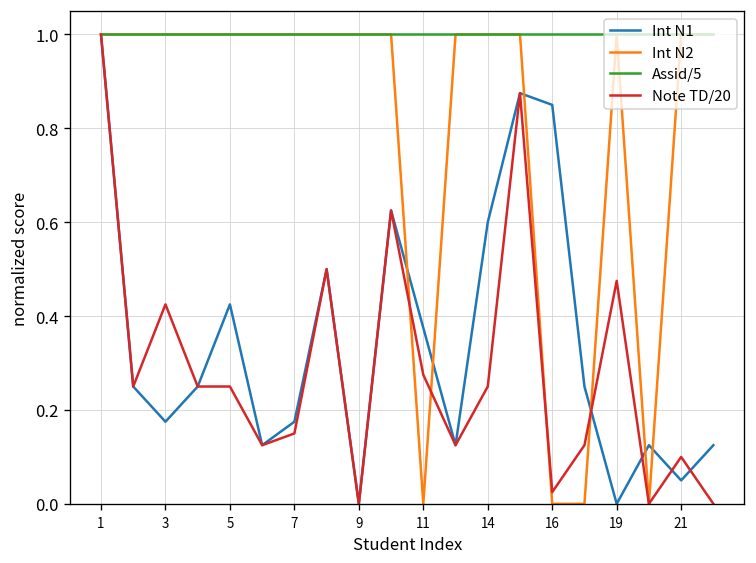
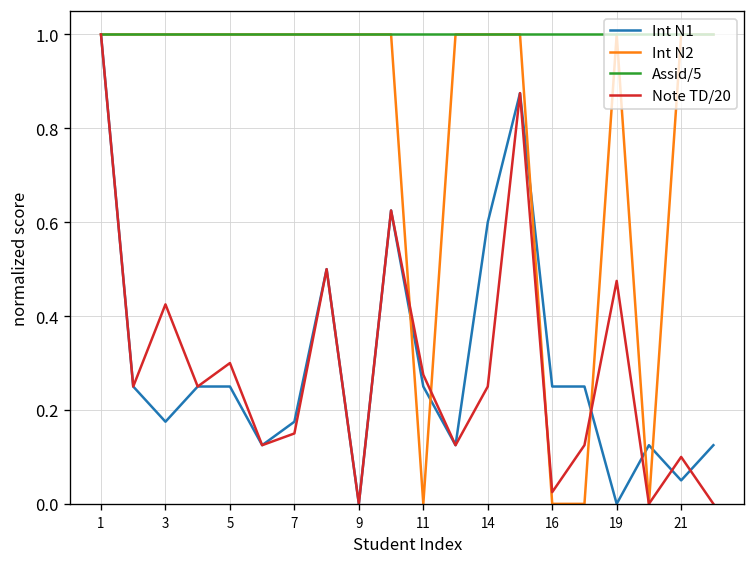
Int N1, 5: 0.43 -> 0.25
Note TD/20, 5: 0.25 -> 0.30
Int N1, 11: 0.38 -> 0.25
Int N1, 16: 0.85 -> 0.25
